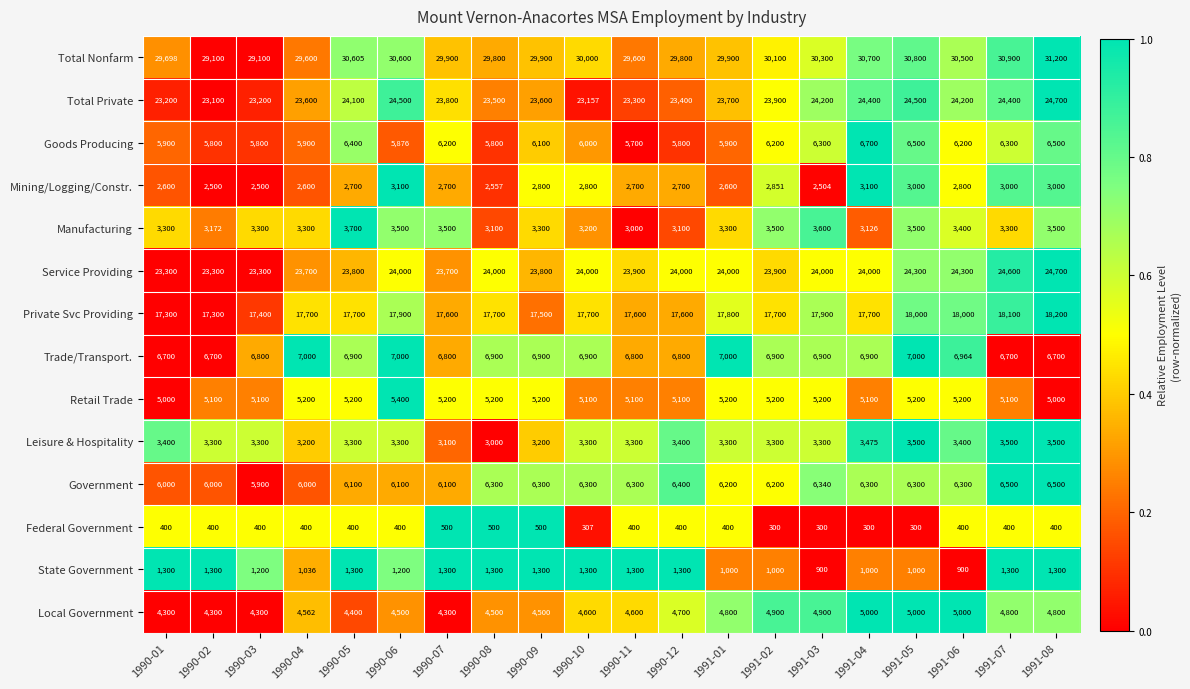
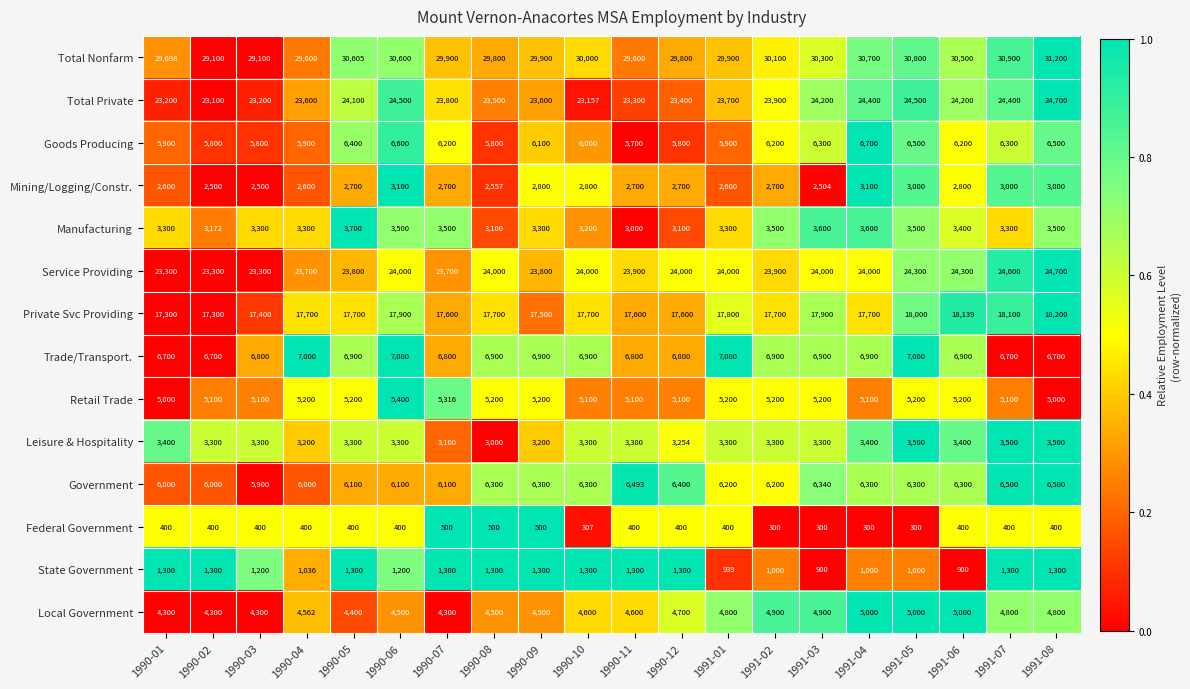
Goods Producing, 1990-06: 5,876 -> 6,600
Mining/Logging/Constr., 1991-02: 2,851 -> 2,700
Manufacturing, 1991-04: 3,126 -> 3,600
Private Svc Providing, 1991-06: 18,000 -> 18,139
Trade/Transport., 1991-06: 6,964 -> 6,900
Retail Trade, 1990-07: 5,200 -> 5,316
Leisure & Hospitality, 1990-12: 3,400 -> 3,254
Leisure & Hospitality, 1991-04: 3,475 -> 3,400
Government, 1990-11: 6,300 -> 6,493
State Government, 1991-01: 1,000 -> 939
